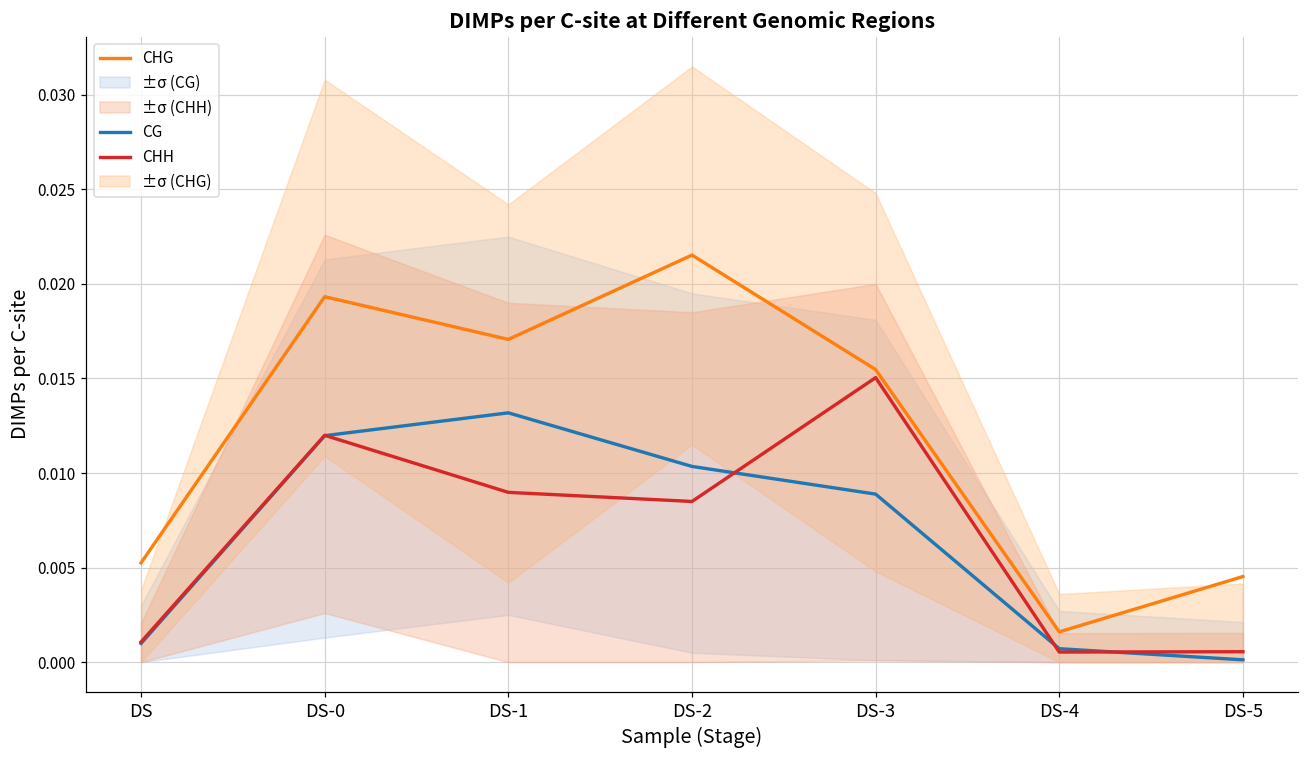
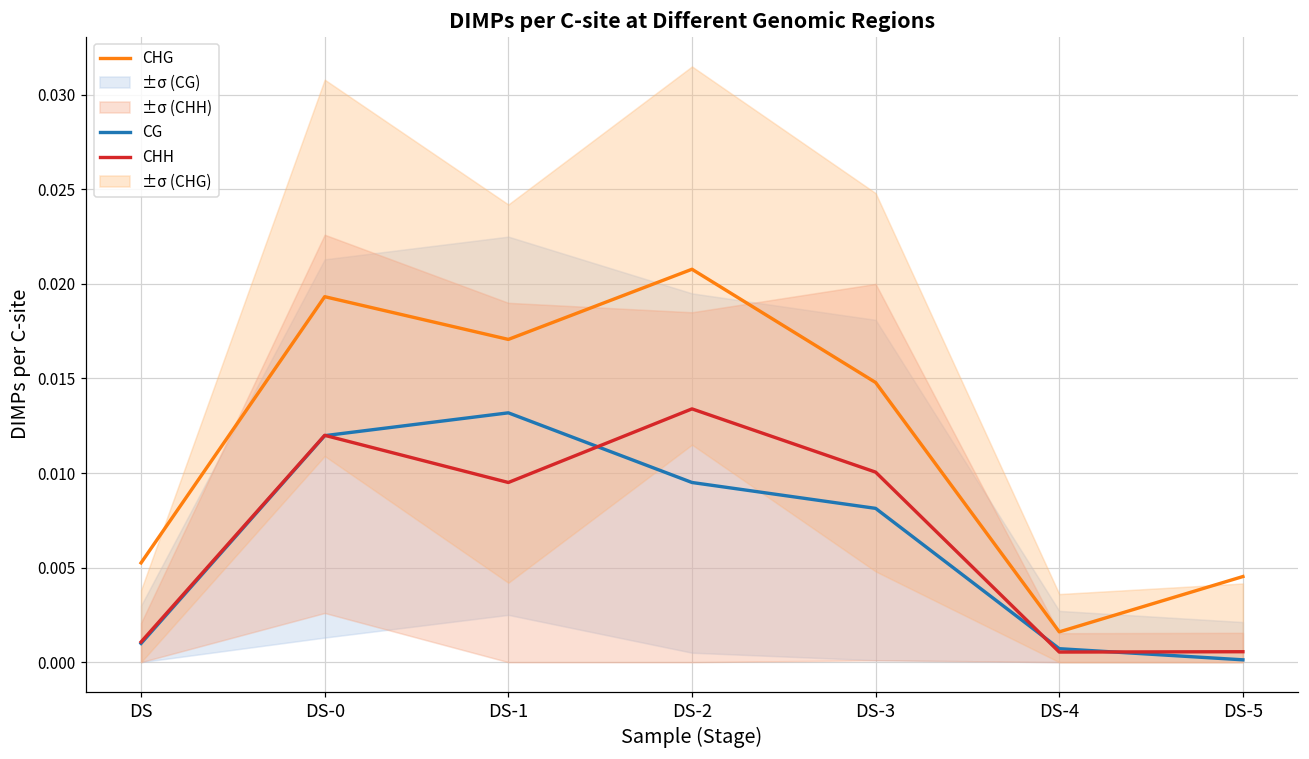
CHH, DS-1: 0.0090 -> 0.0095
CG, DS-2: 0.0103 -> 0.0095
CHG, DS-2: 0.0215 -> 0.0208
CHH, DS-2: 0.0085 -> 0.0134
CG, DS-3: 0.0089 -> 0.0081
CHG, DS-3: 0.0155 -> 0.0148
CHH, DS-3: 0.0150 -> 0.0100
